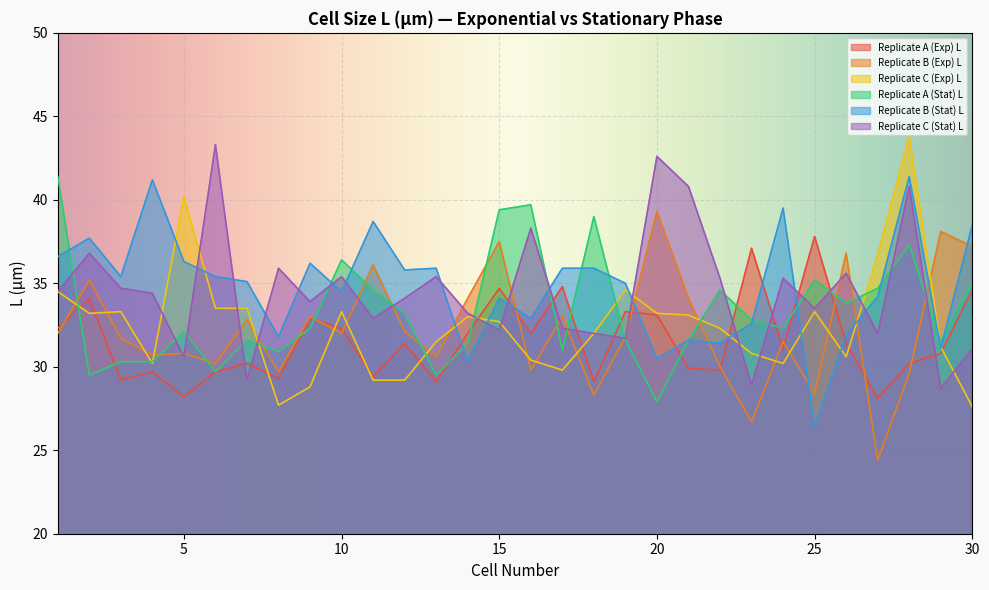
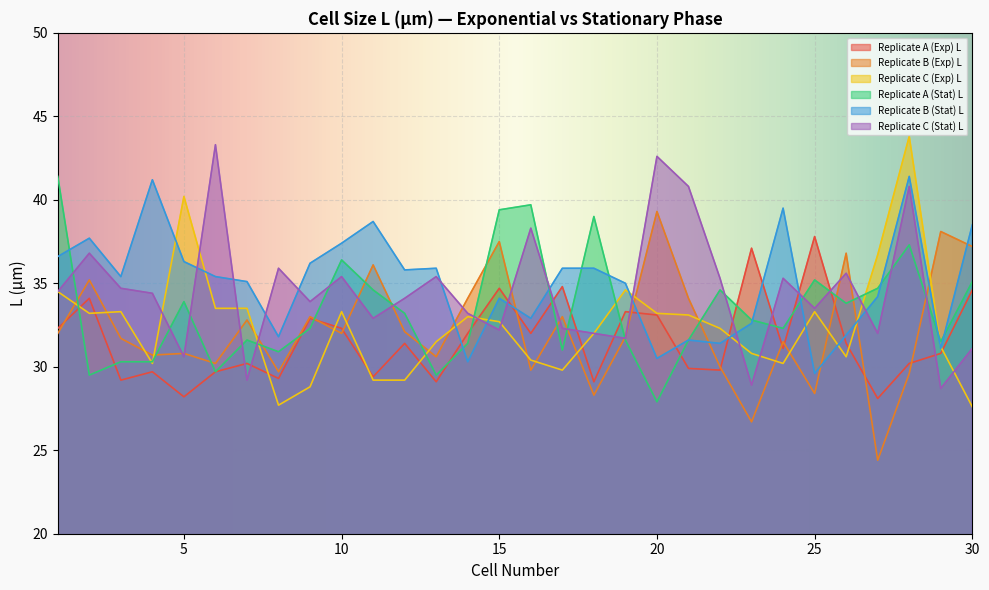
Replicate A (Stat) L, 5: 32.1 -> 33.9
Replicate B (Stat) L, 10: 34.5 -> 37.4
Replicate B (Stat) L, 25: 26.4 -> 29.6
